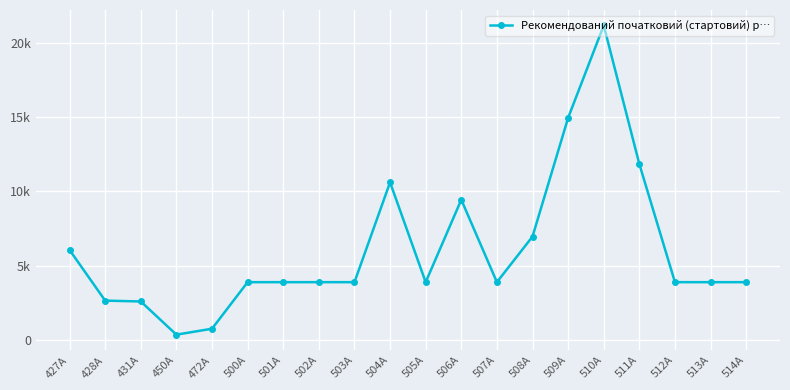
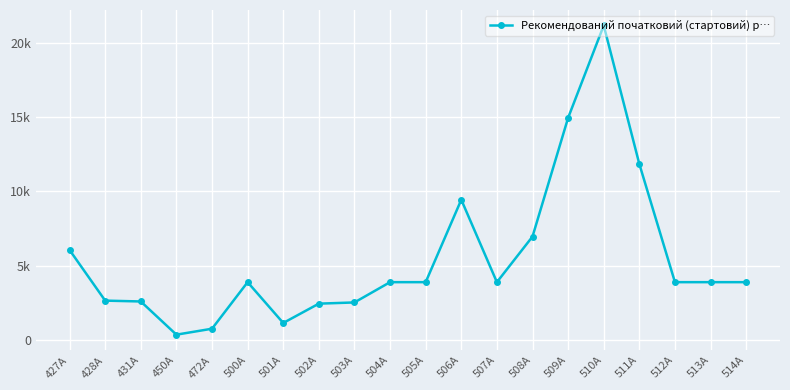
501А: 3900 -> 1100
502А: 3900 -> 2400
503А: 3900 -> 2500
504А: 10600 -> 3900
